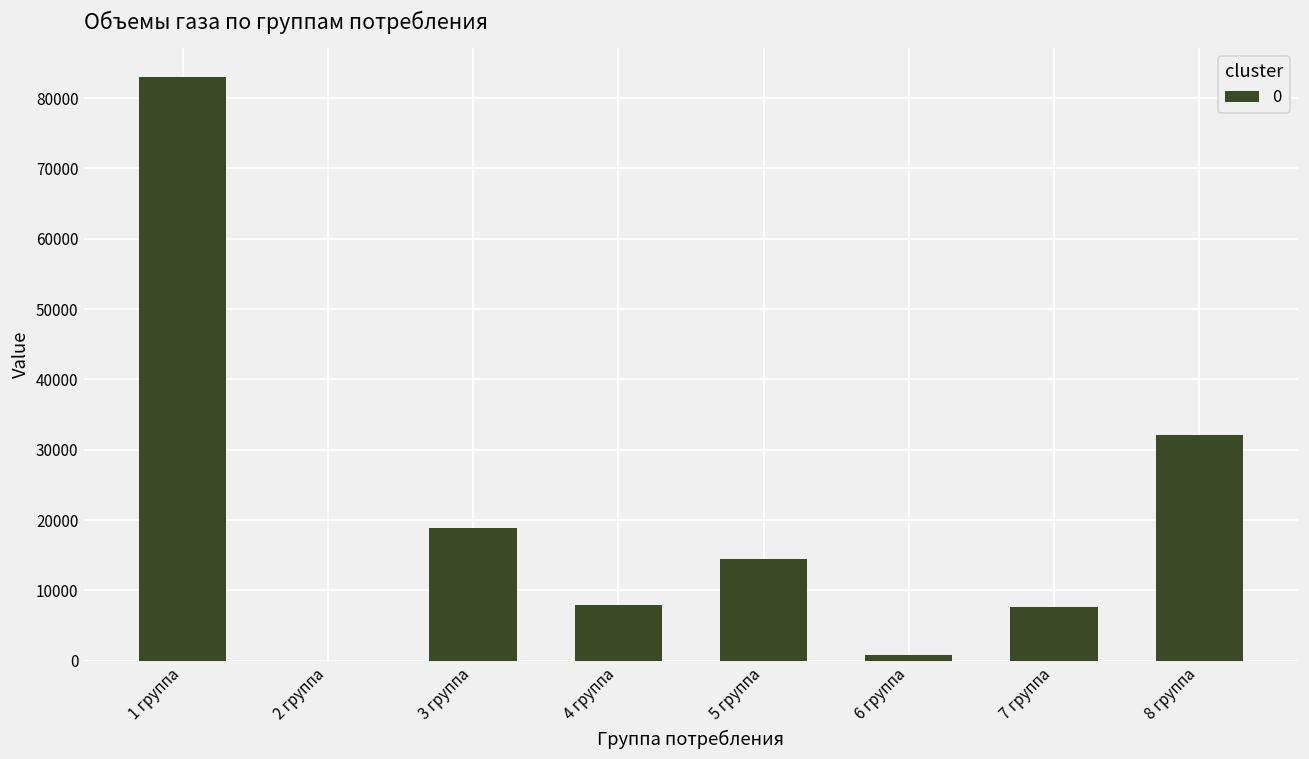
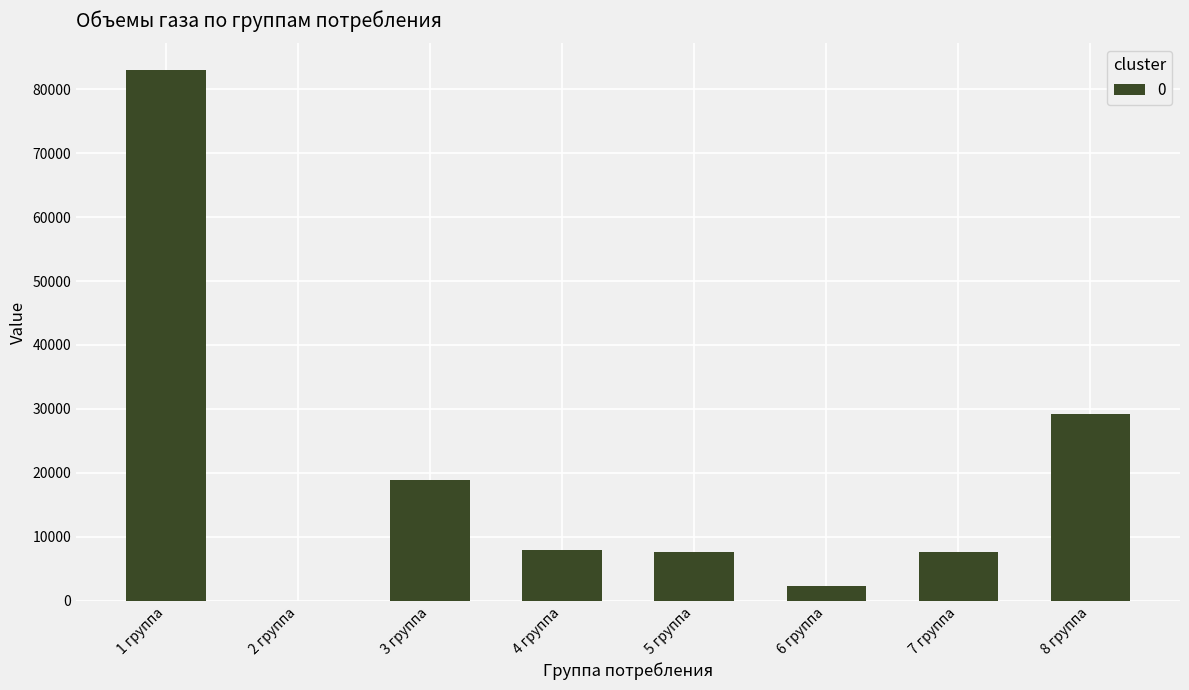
5 группа: 15000 -> 8000
6 группа: 1000 -> 2000
8 группа: 32000 -> 29000
